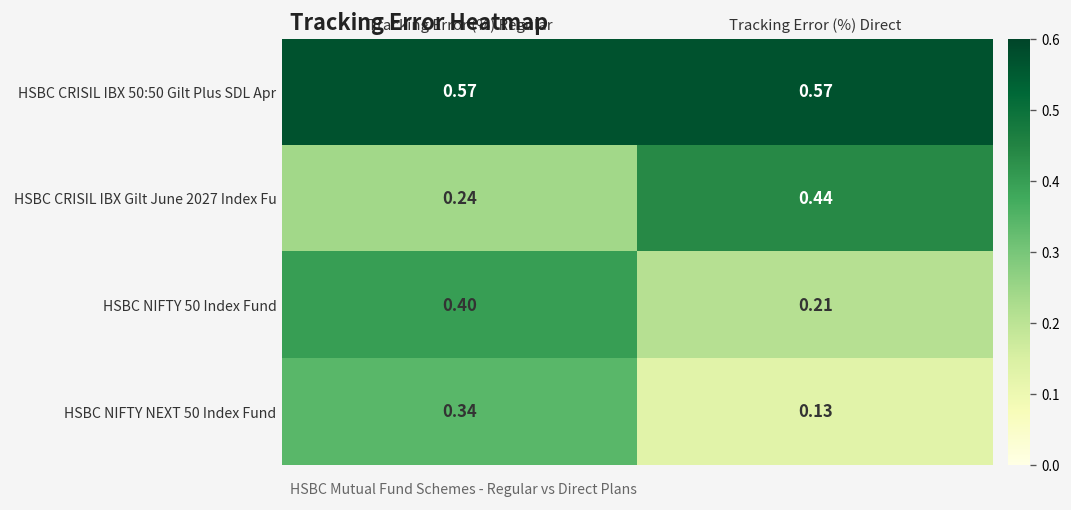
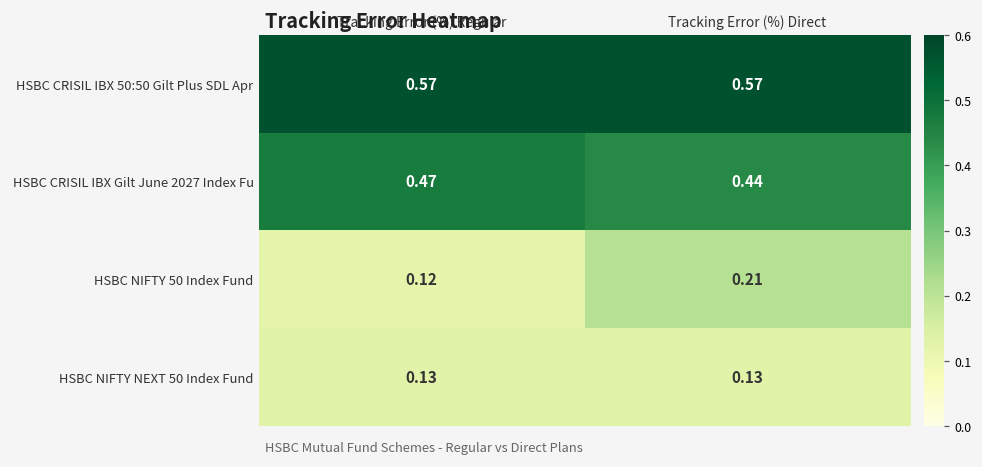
HSBC CRISIL IBX Gilt June 2027 Index Fu, Tracking Error (%) Regular: 0.24 -> 0.47
HSBC NIFTY 50 Index Fund, Tracking Error (%) Regular: 0.40 -> 0.12
HSBC NIFTY NEXT 50 Index Fund, Tracking Error (%) Regular: 0.34 -> 0.13
